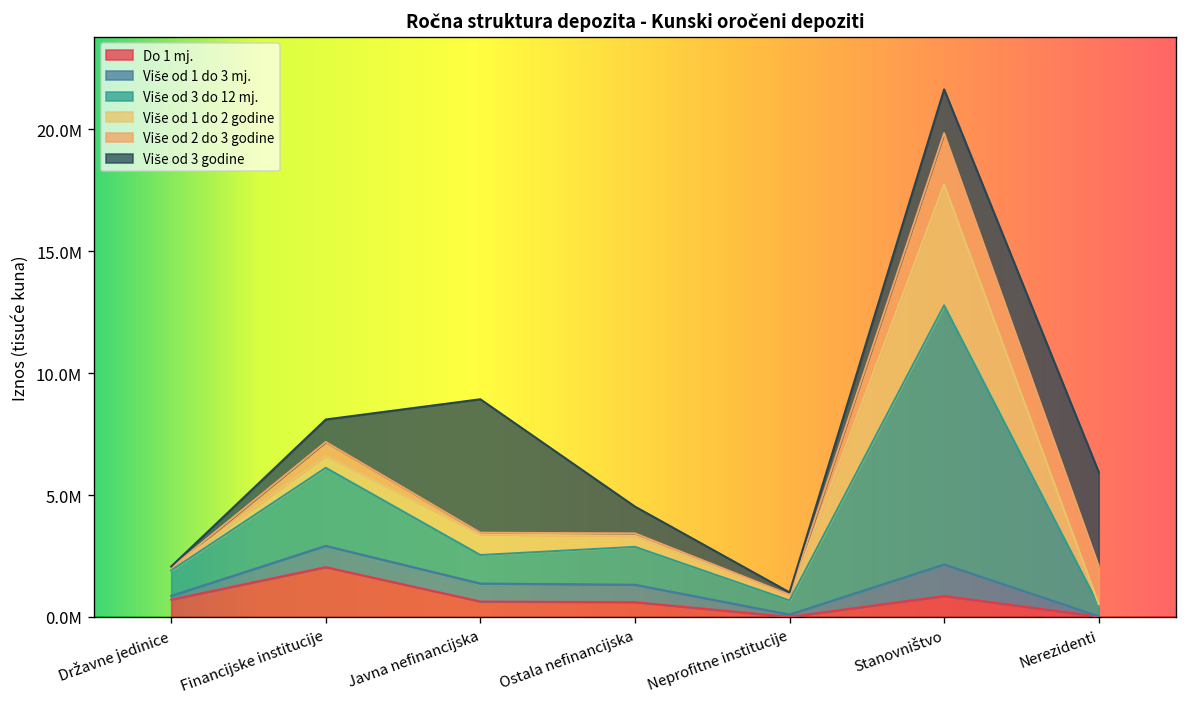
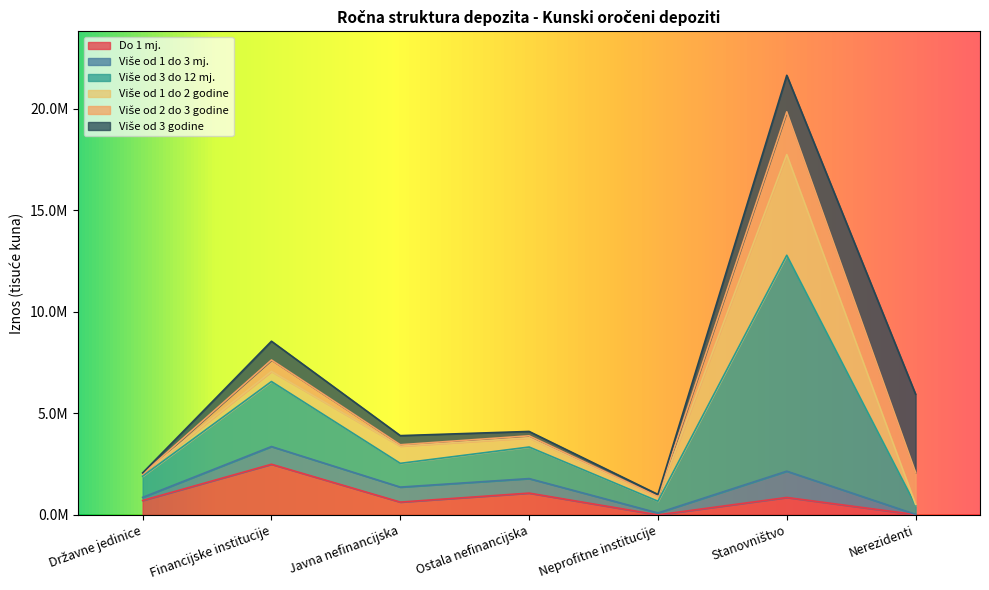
Do 1 mj., Financijske institucije: 2000000 -> 2500000
Više od 3 godine, Javna nefinancijska: 5500000 -> 400000
Do 1 mj., Ostala nefinancijska: 600000 -> 1100000
Više od 3 godine, Ostala nefinancijska: 1100000 -> 200000
